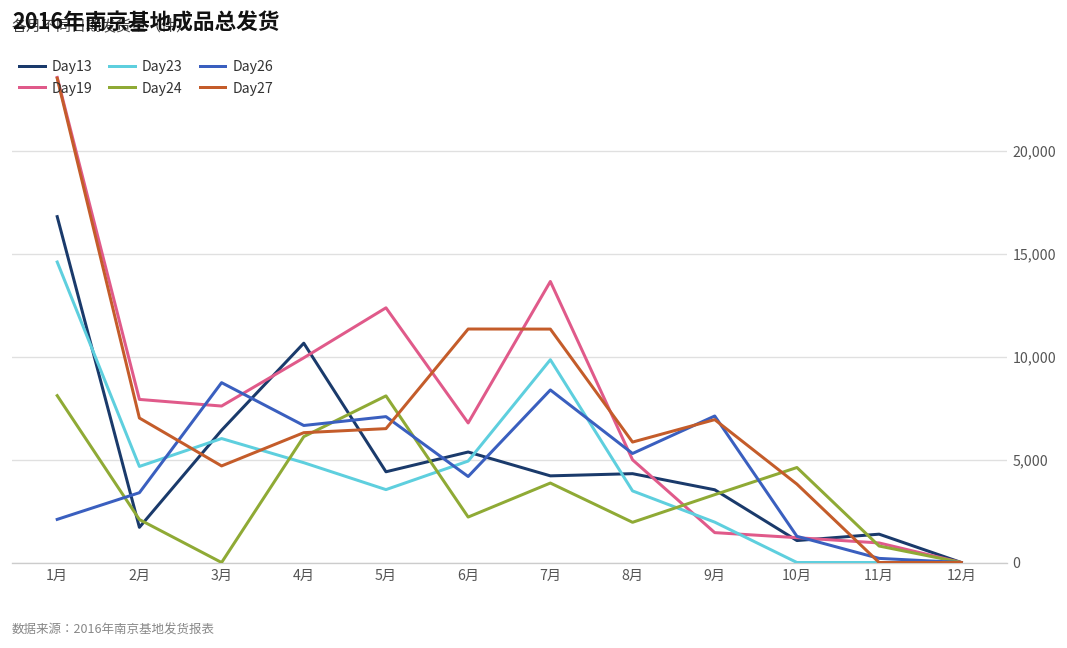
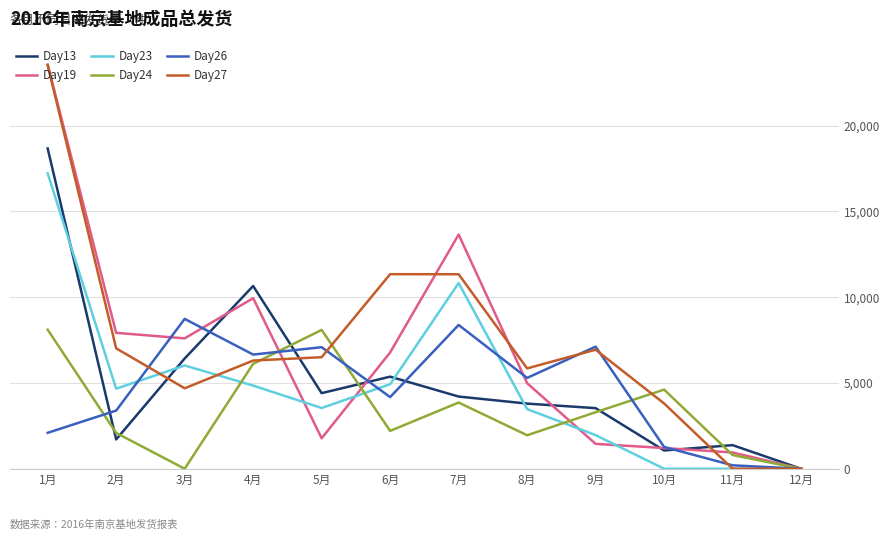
Day13, 1月: 16,800 -> 18,700
Day23, 1月: 14,600 -> 17,200
Day19, 5月: 12,400 -> 1,800
Day23, 7月: 9,800 -> 10,800
Day13, 8月: 4,300 -> 3,800
